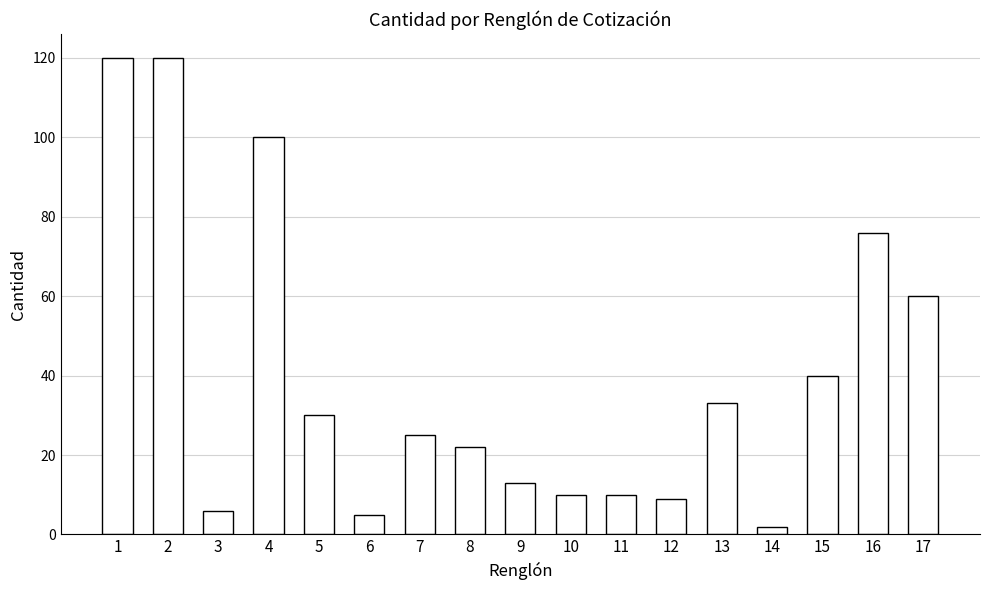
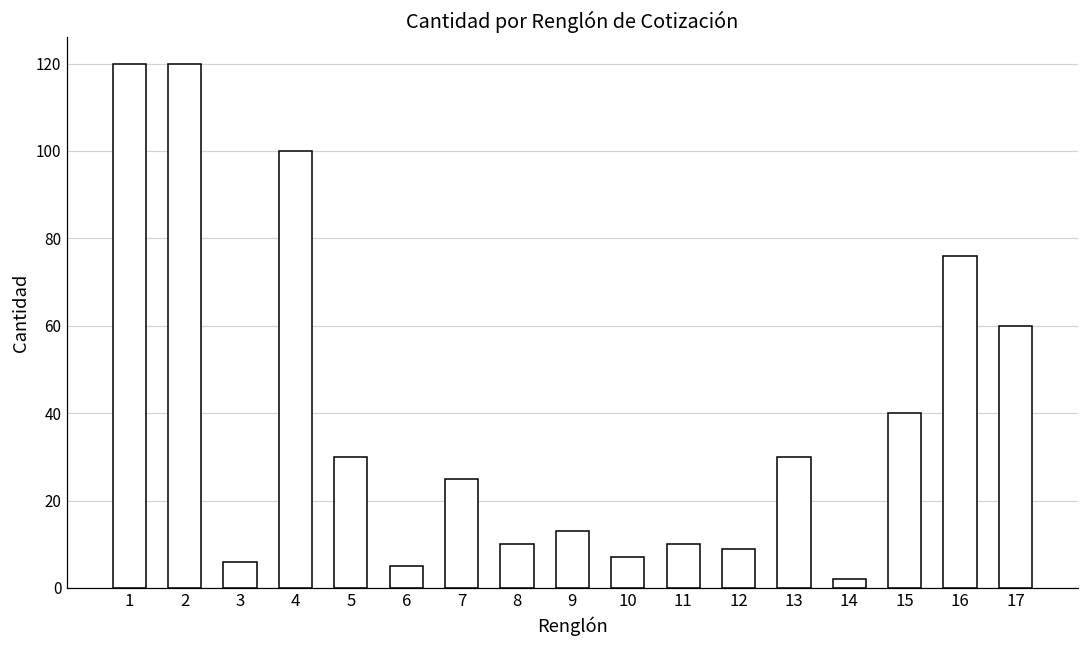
8: 22 -> 10
10: 10 -> 7
13: 33 -> 30
